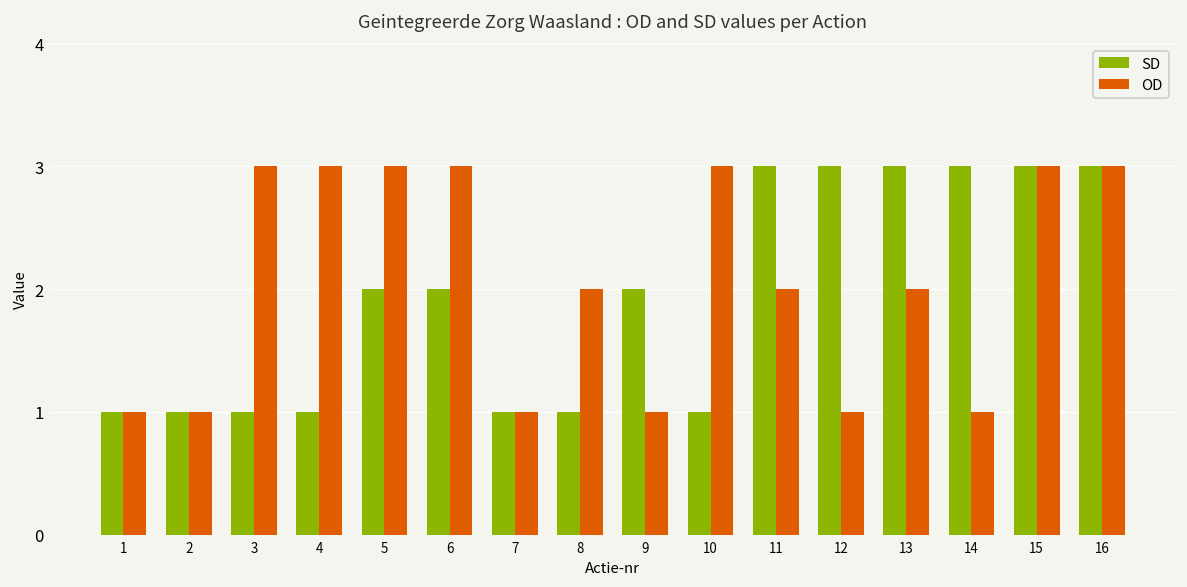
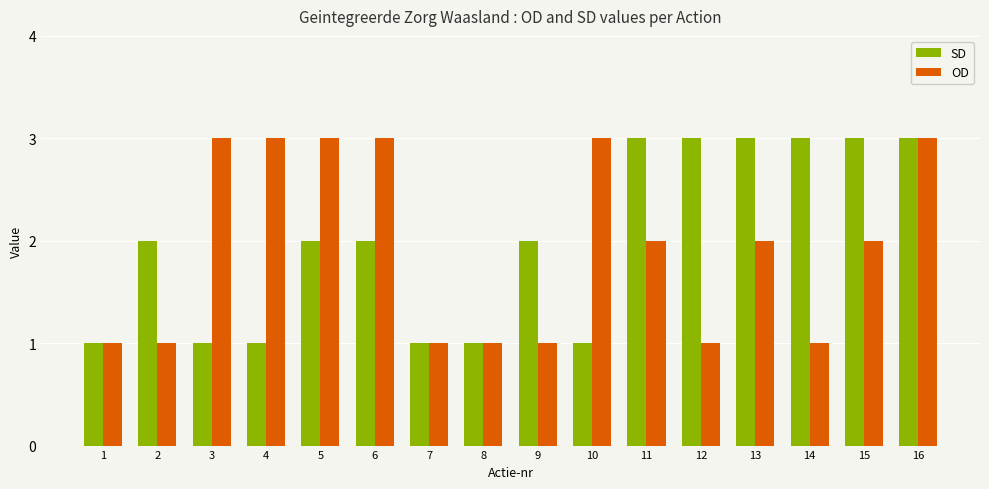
SD, 2: 1 -> 2
OD, 8: 2 -> 1
OD, 15: 3 -> 2
